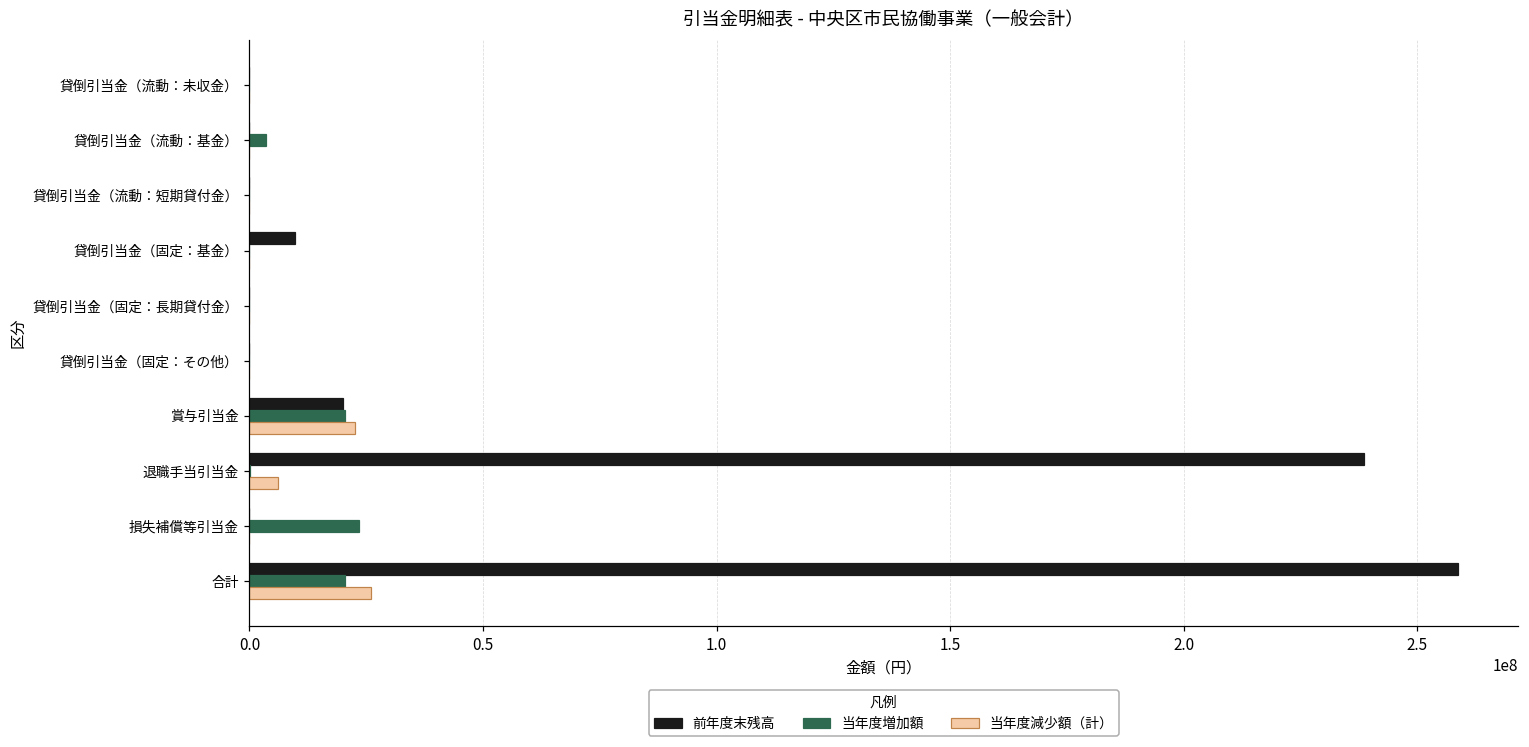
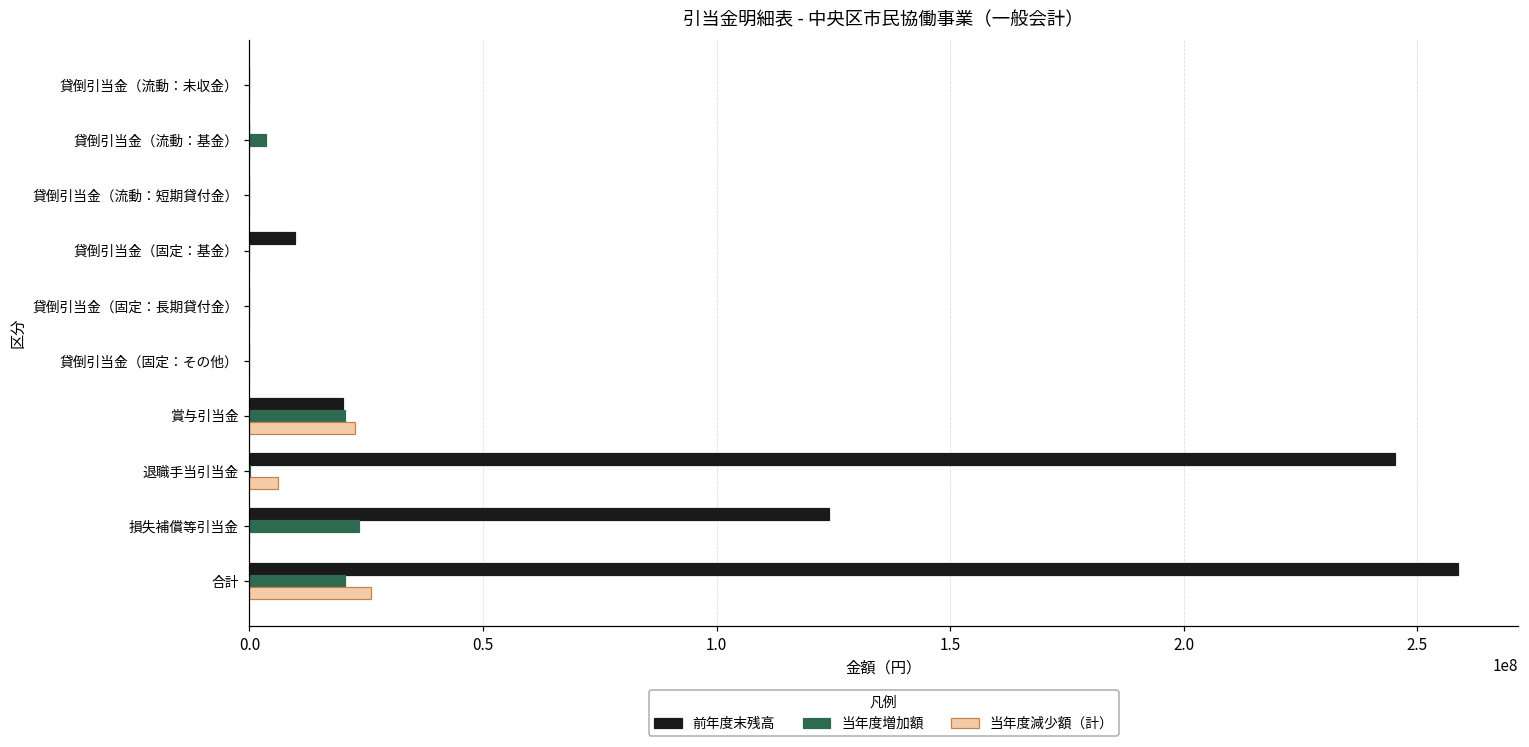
前年度末残高, 退職手当引当金: 239000000 -> 245000000
前年度末残高, 損失補償等引当金: 0 -> 124000000
